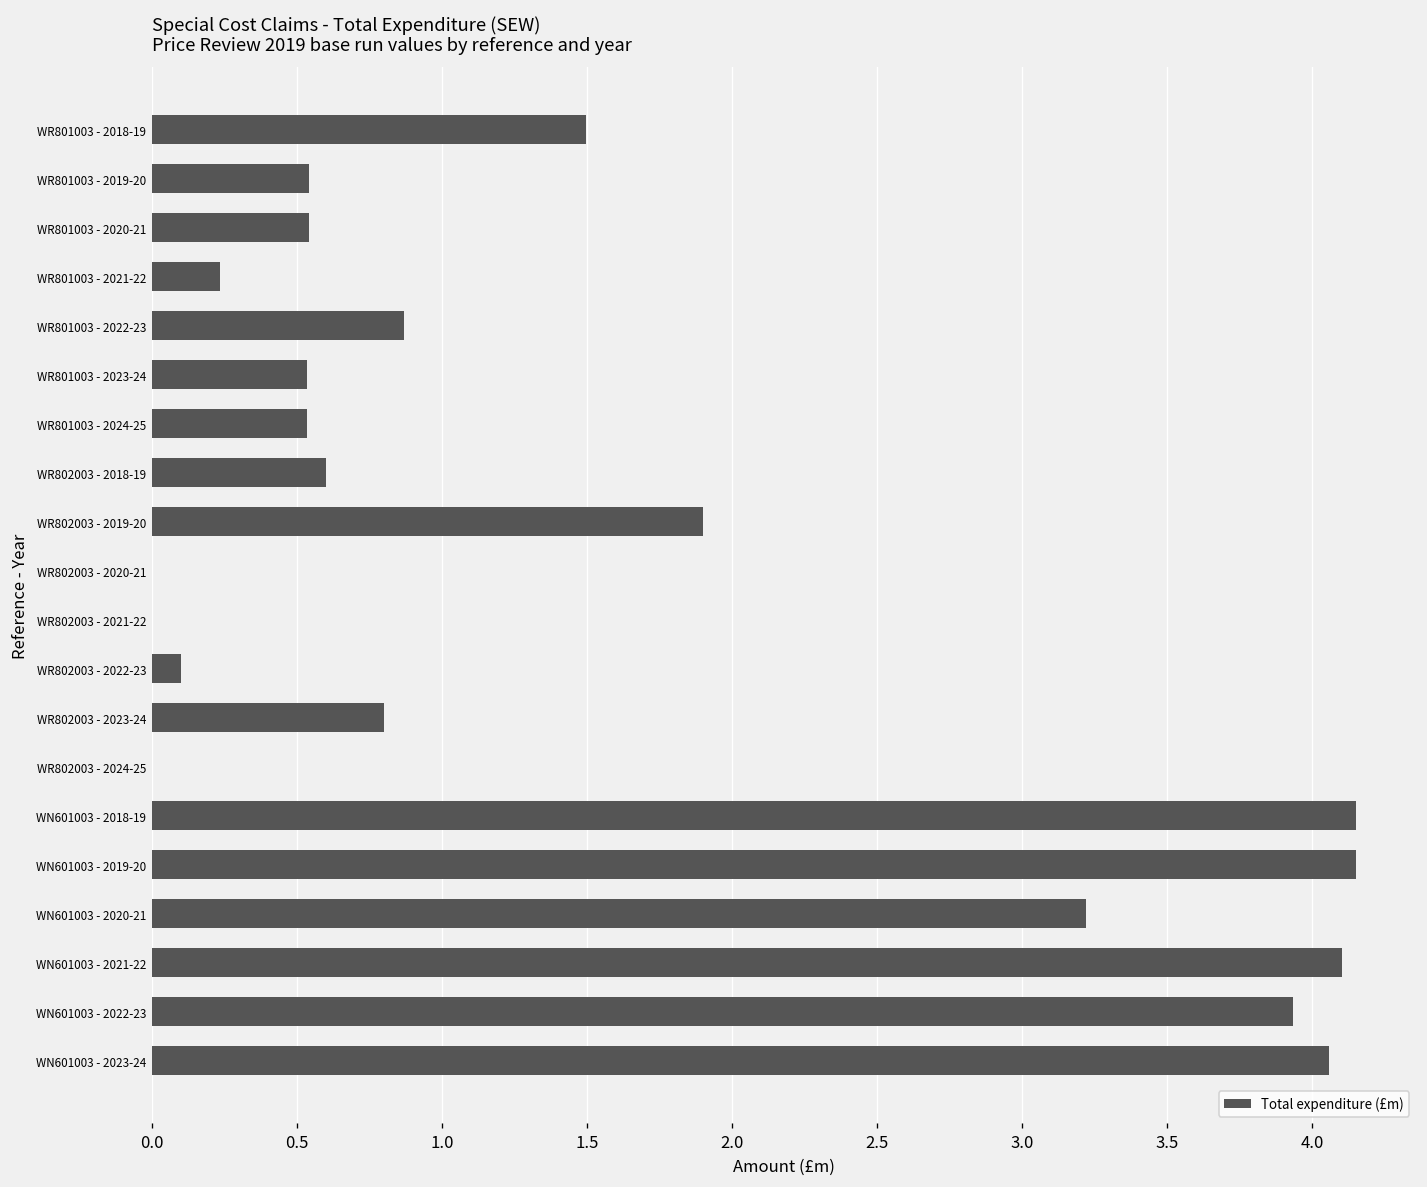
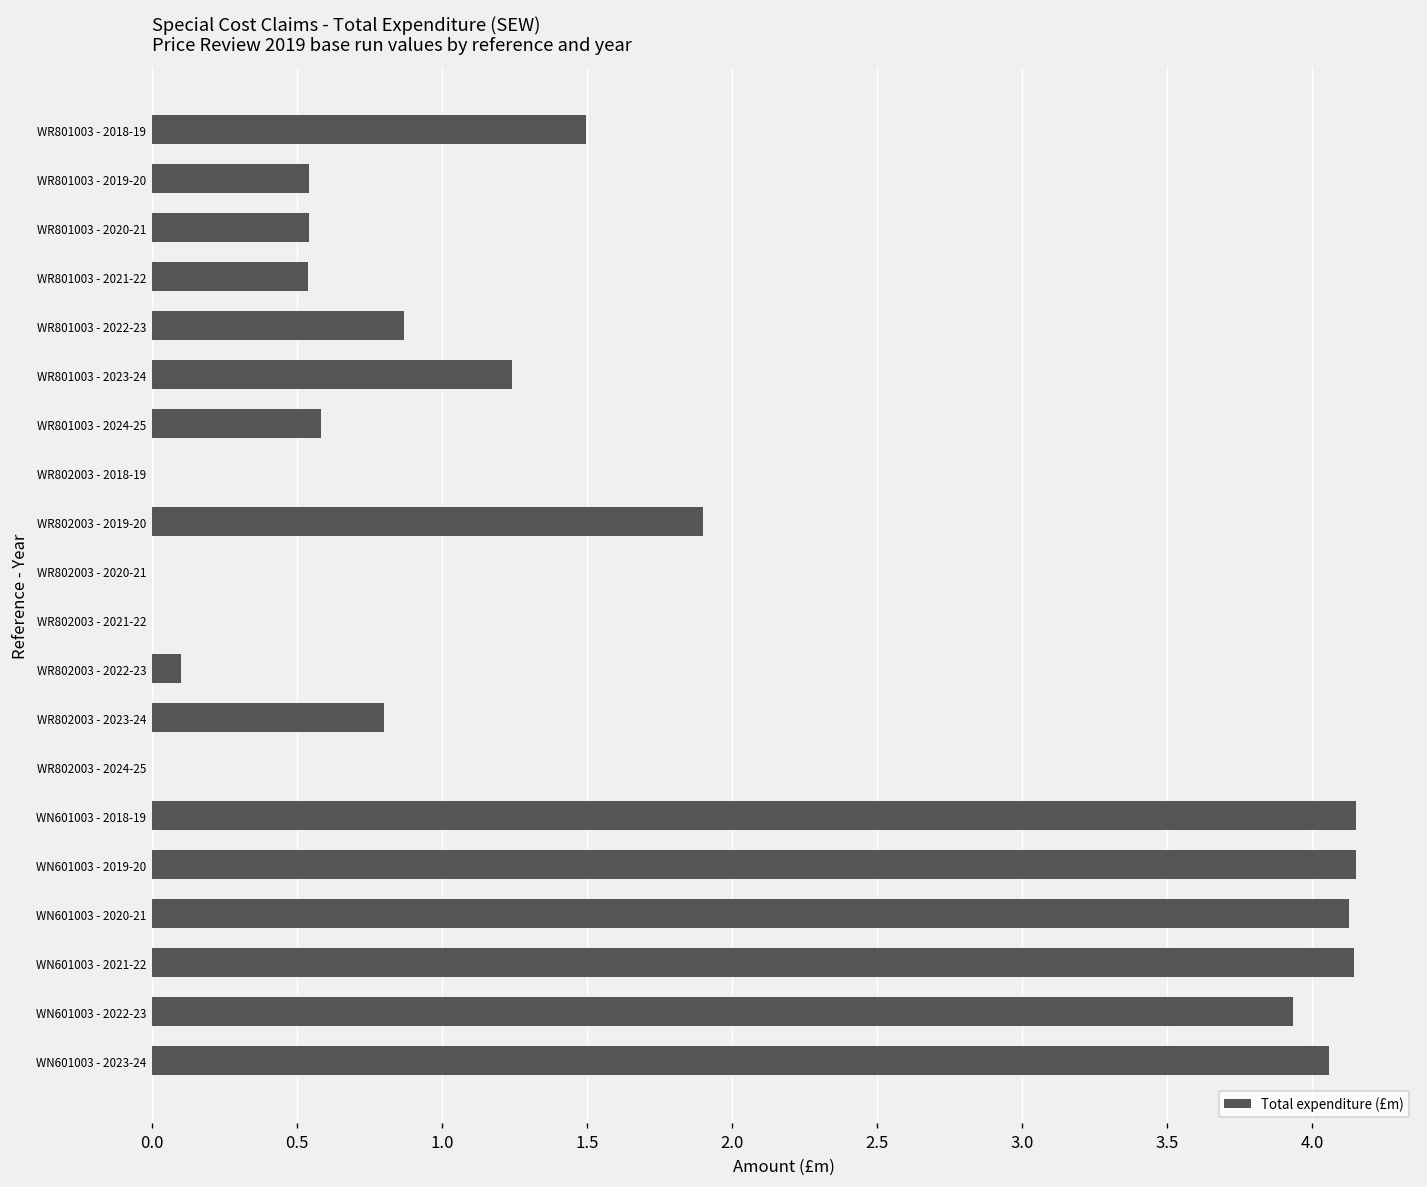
WR801003 - 2021-22: 0.23 -> 0.54
WR801003 - 2023-24: 0.54 -> 1.24
WR801003 - 2024-25: 0.53 -> 0.58
WR802003 - 2018-19: 0.6 -> 0.0
WN601003 - 2020-21: 3.22 -> 4.13
WN601003 - 2021-22: 4.10 -> 4.14
